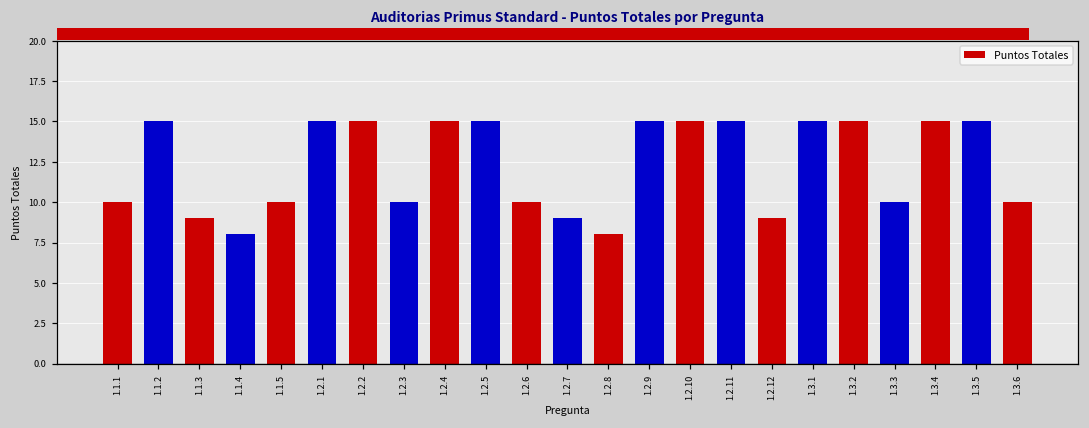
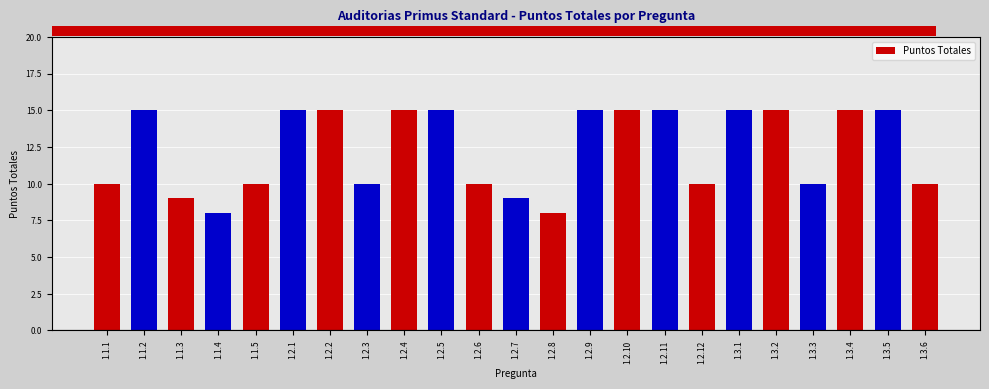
1.2.12: 9 -> 10
